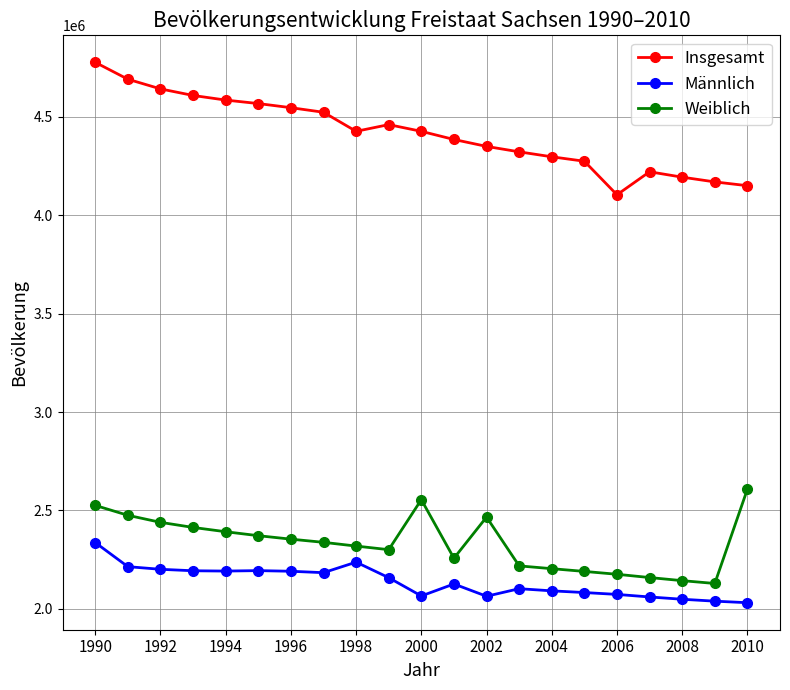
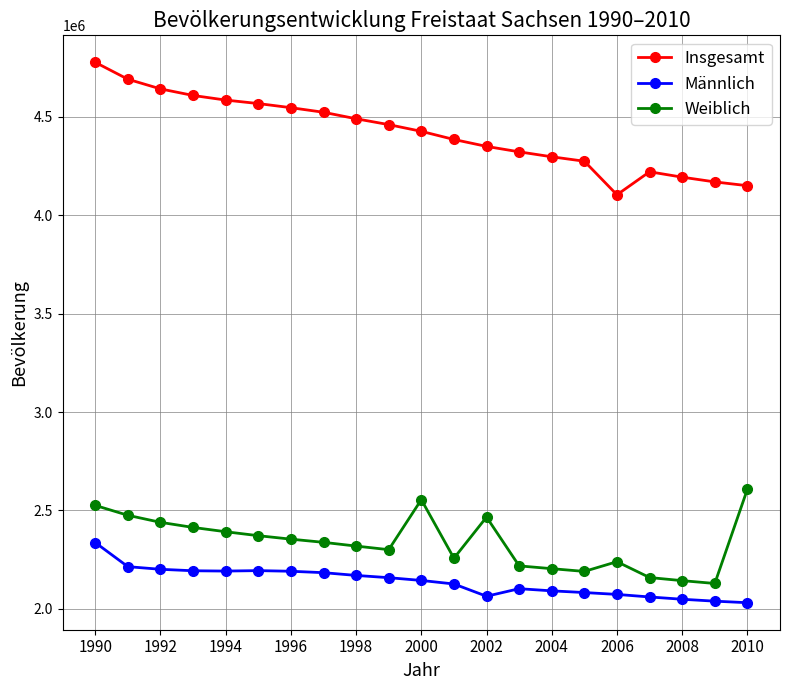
Insgesamt, 1998: 4430000 -> 4490000
Männlich, 1998: 2240000 -> 2170000
Männlich, 2000: 2070000 -> 2140000
Weiblich, 2006: 2180000 -> 2240000
